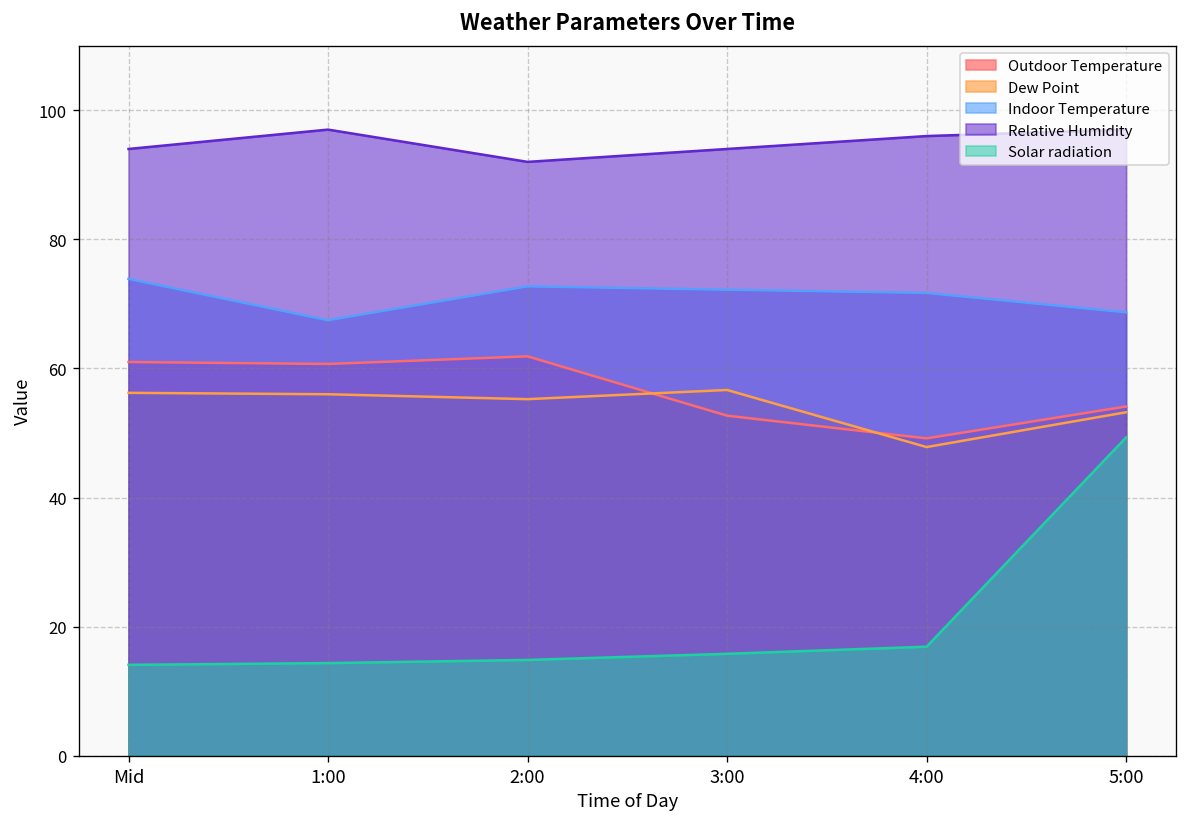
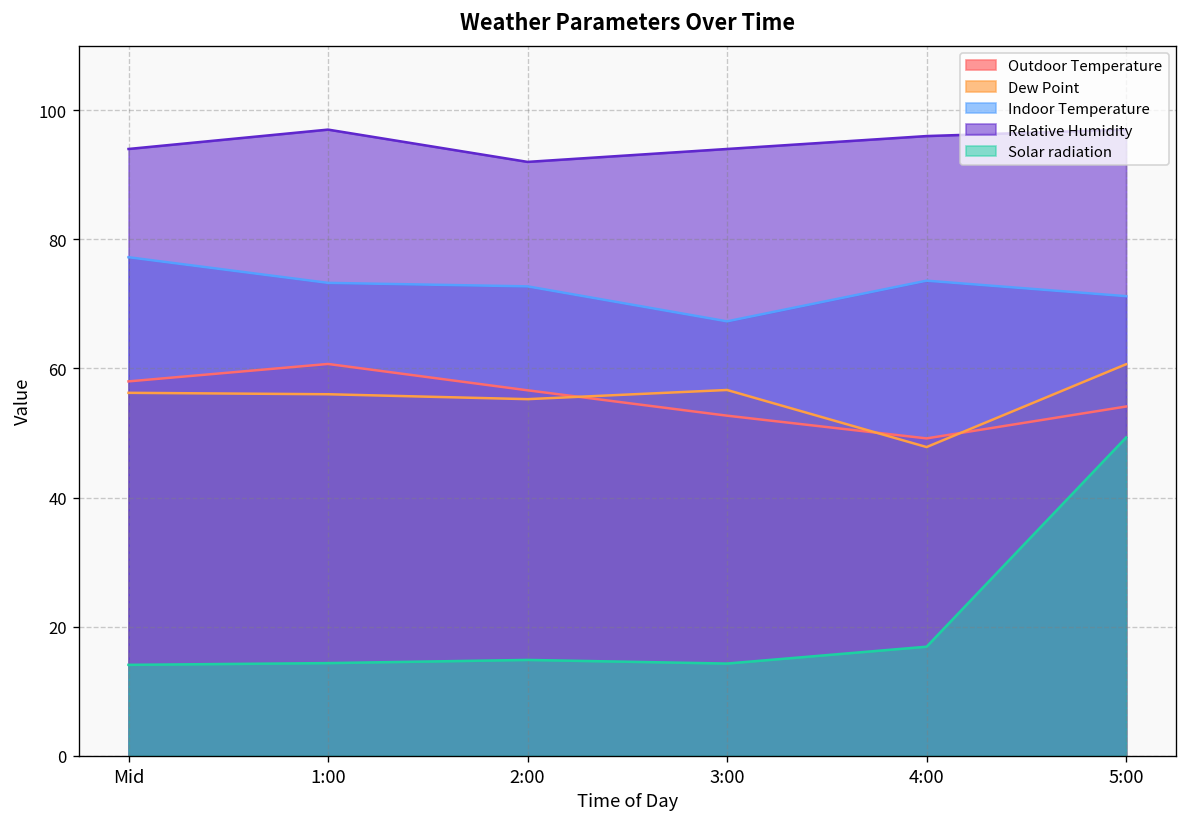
Outdoor Temperature, Mid: 61 -> 58
Indoor Temperature, Mid: 74 -> 77
Indoor Temperature, 1:00: 67 -> 73
Outdoor Temperature, 2:00: 62 -> 57
Indoor Temperature, 3:00: 72 -> 67
Solar radiation, 3:00: 16 -> 14
Indoor Temperature, 4:00: 72 -> 74
Dew Point, 5:00: 53 -> 61
Indoor Temperature, 5:00: 69 -> 71
